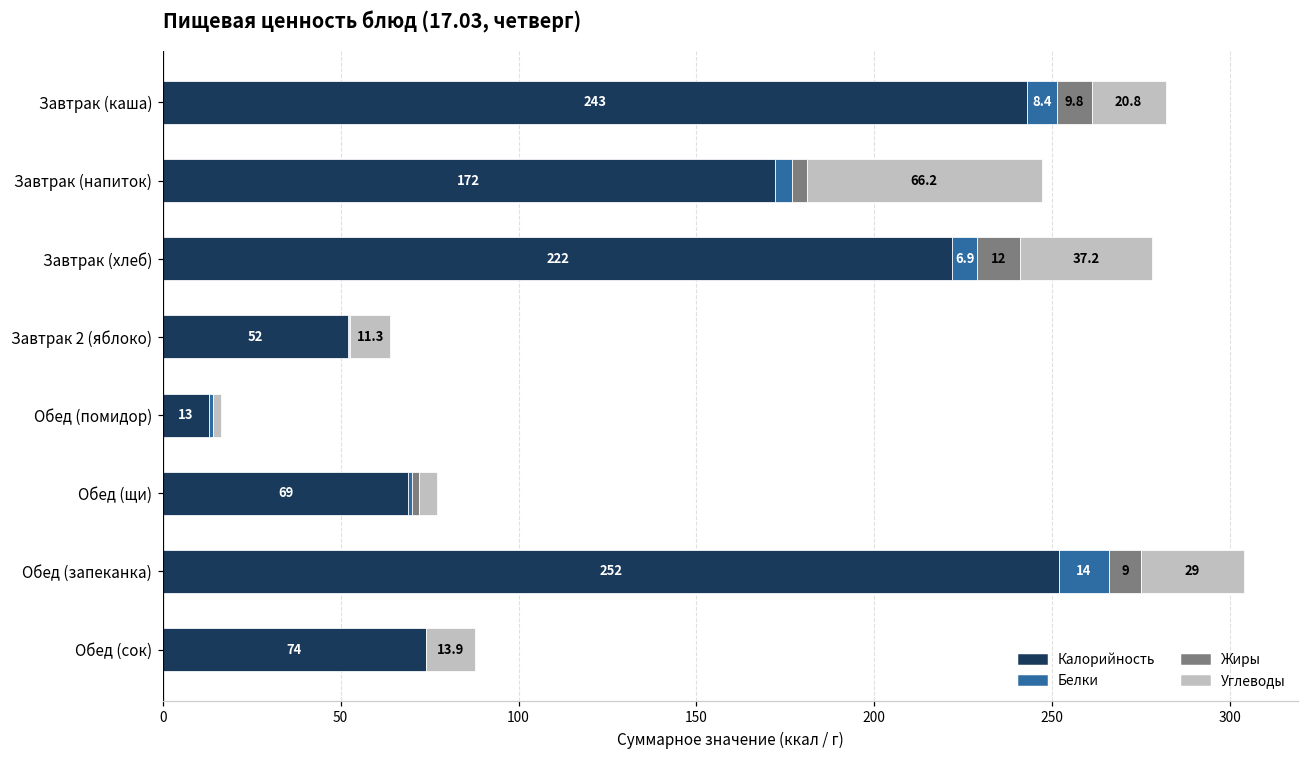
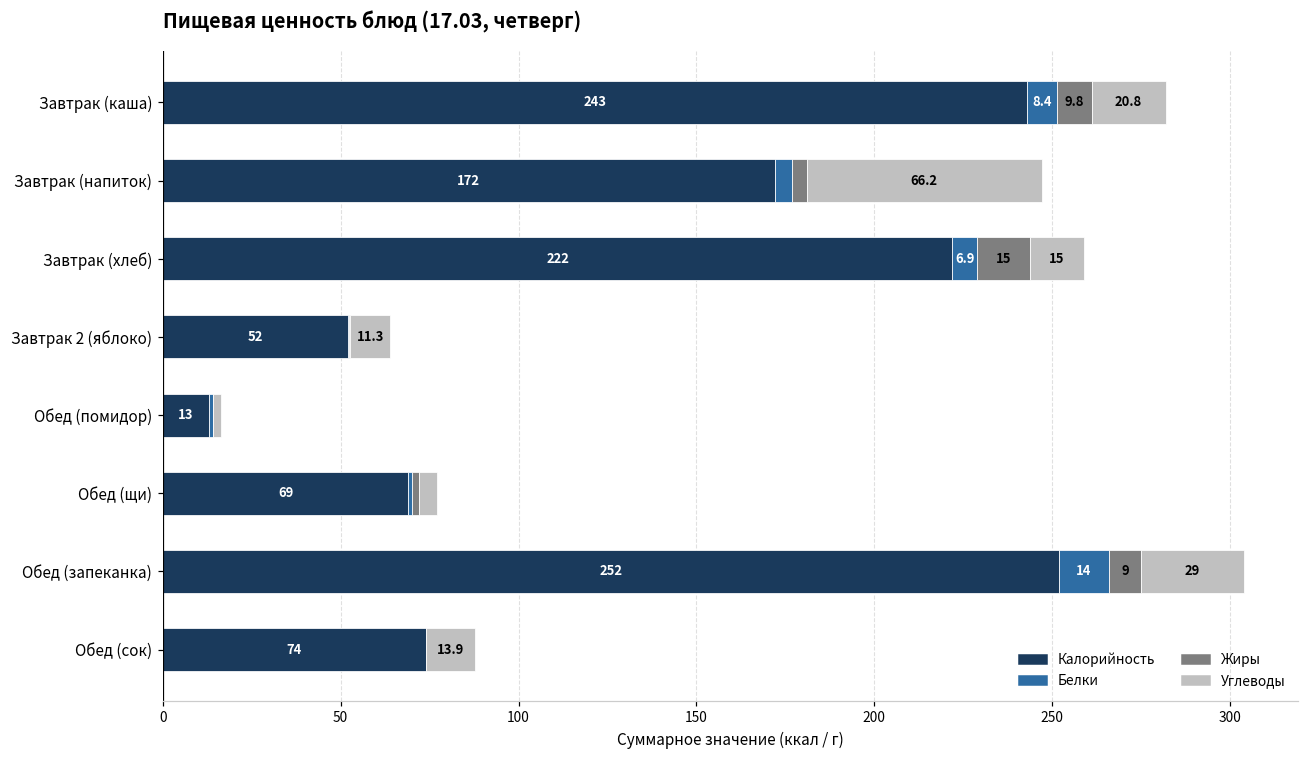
Жиры, Завтрак (хлеб): 12 -> 15
Углеводы, Завтрак (хлеб): 37.2 -> 15
